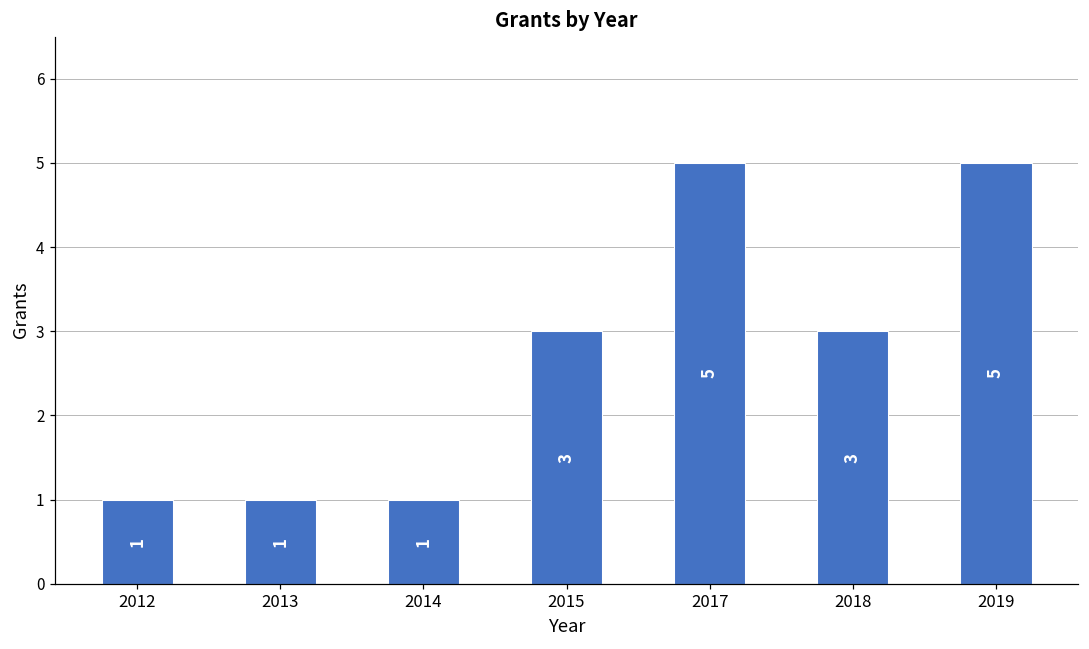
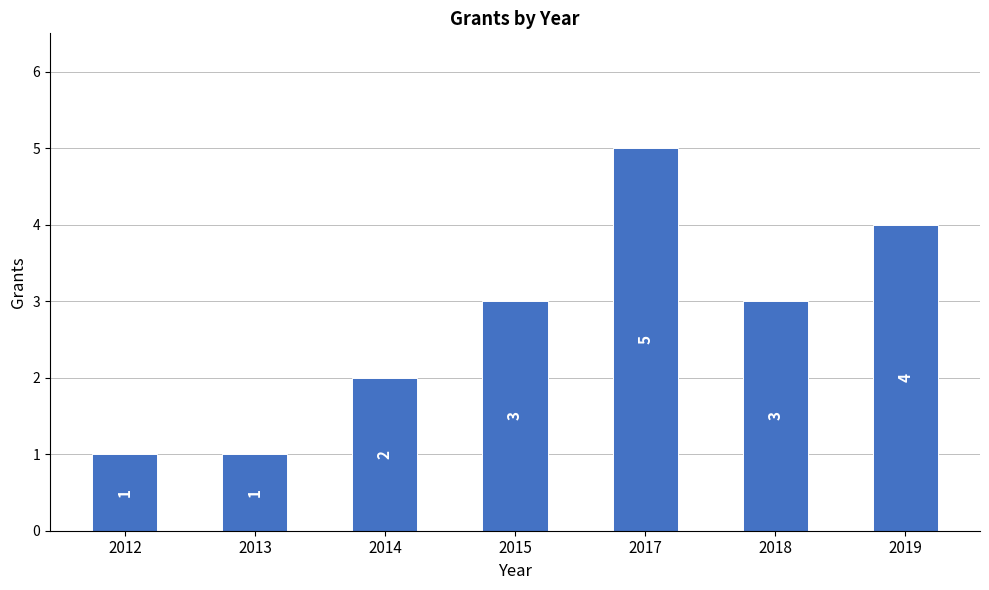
2014: 1 -> 2
2019: 5 -> 4
